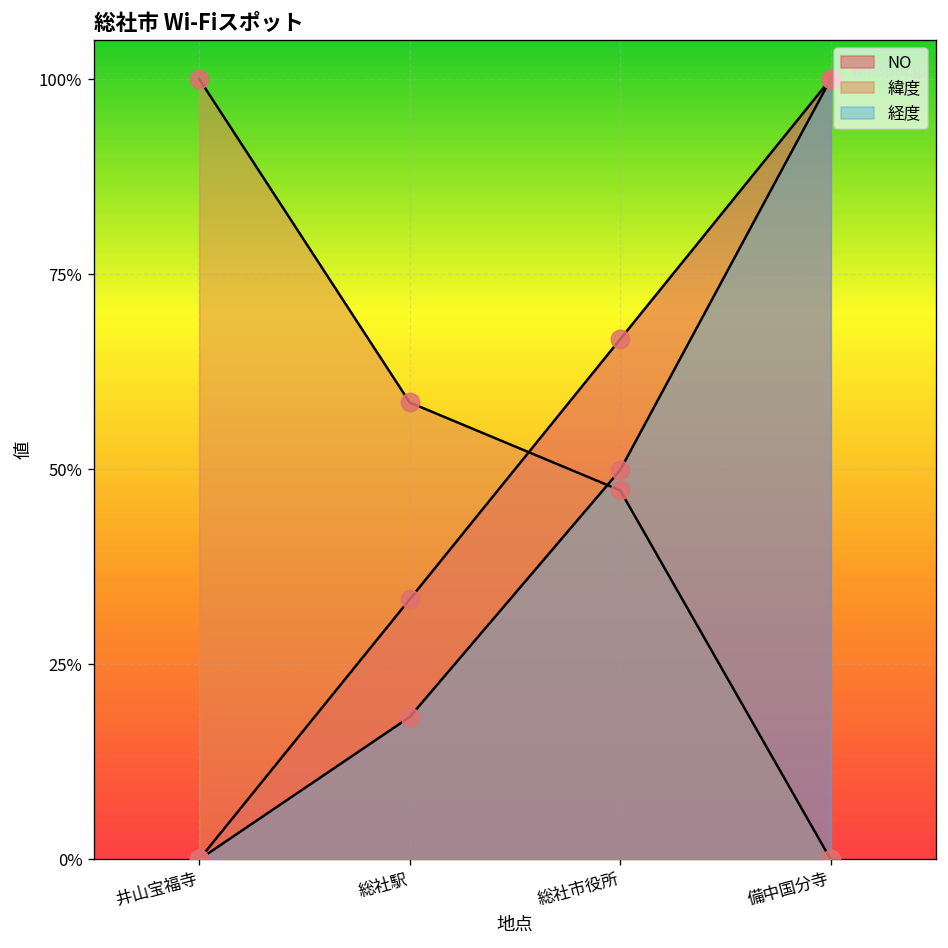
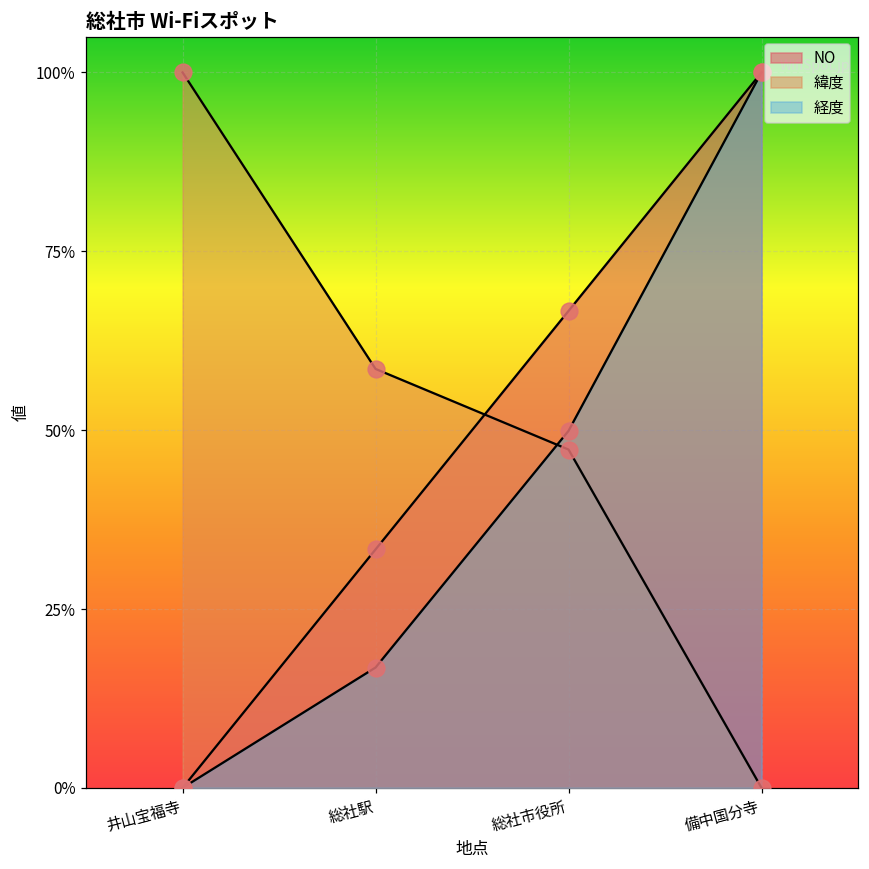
経度, 総社駅: 18% -> 17%
